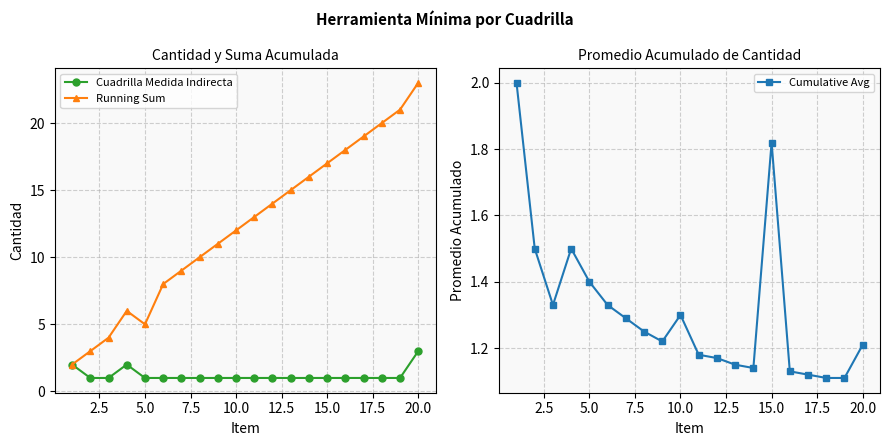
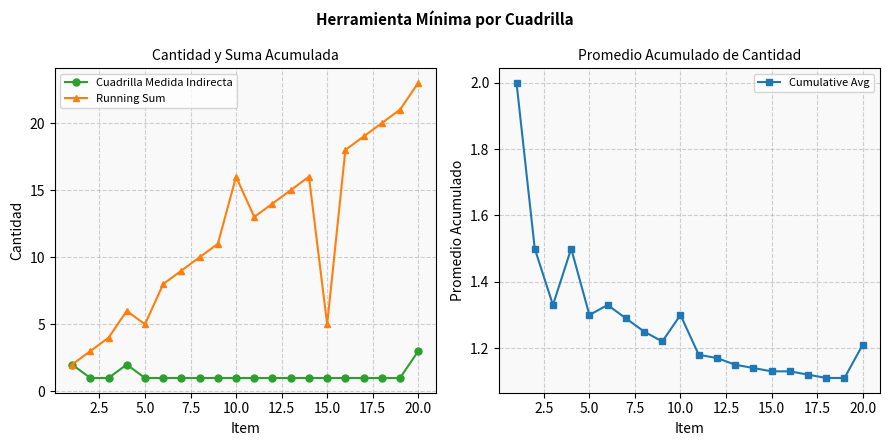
Cantidad y Suma Acumulada, Running Sum, 10.0: 12 -> 16
Cantidad y Suma Acumulada, Running Sum, 15.0: 17 -> 5
Promedio Acumulado de Cantidad, 5.0: 1.4 -> 1.3
Promedio Acumulado de Cantidad, 15.0: 1.82 -> 1.13
